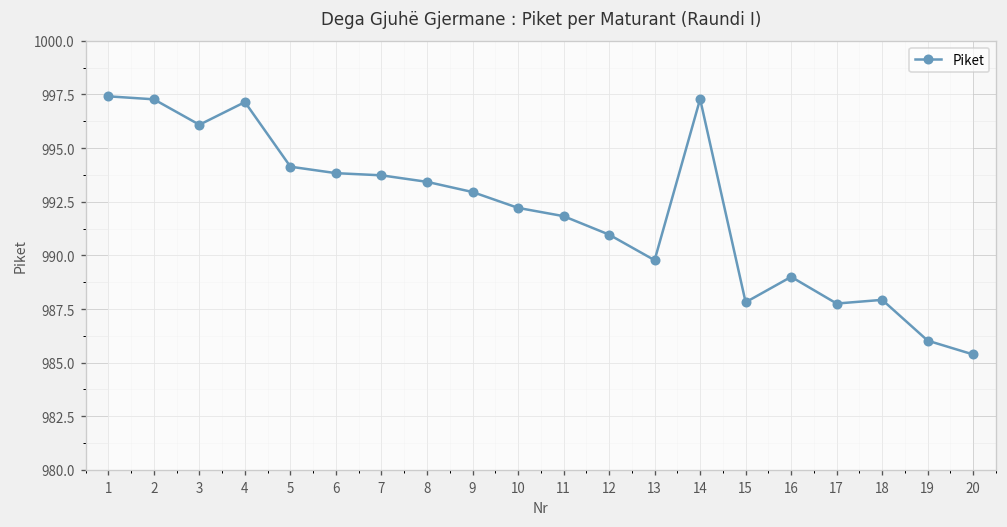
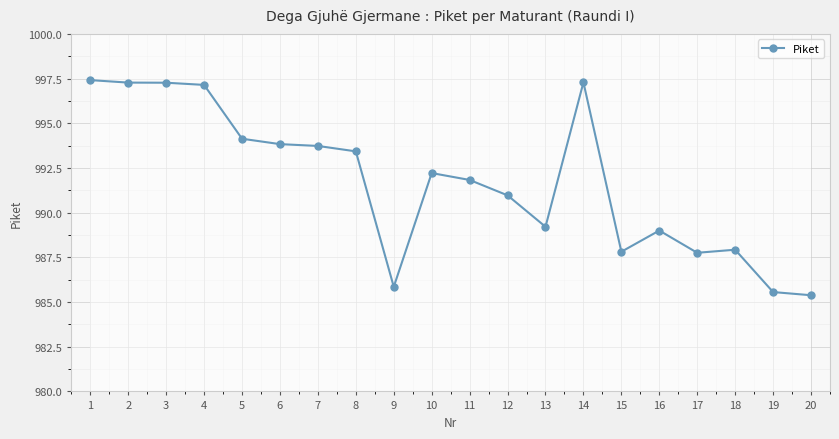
3: 996.1 -> 997.3
9: 993.0 -> 985.9
13: 989.8 -> 989.2
19: 986.0 -> 985.6
